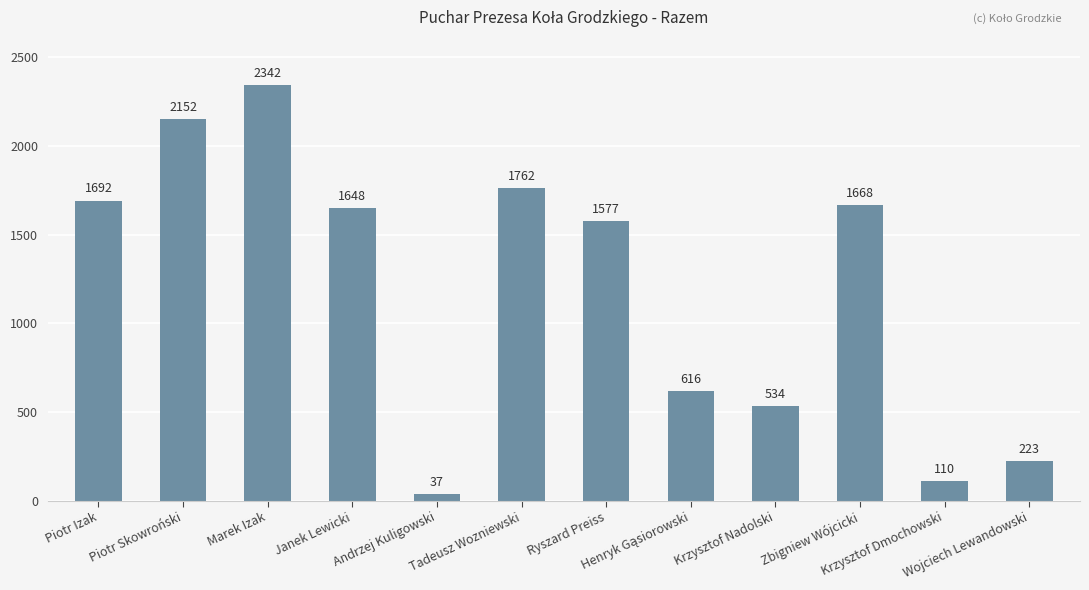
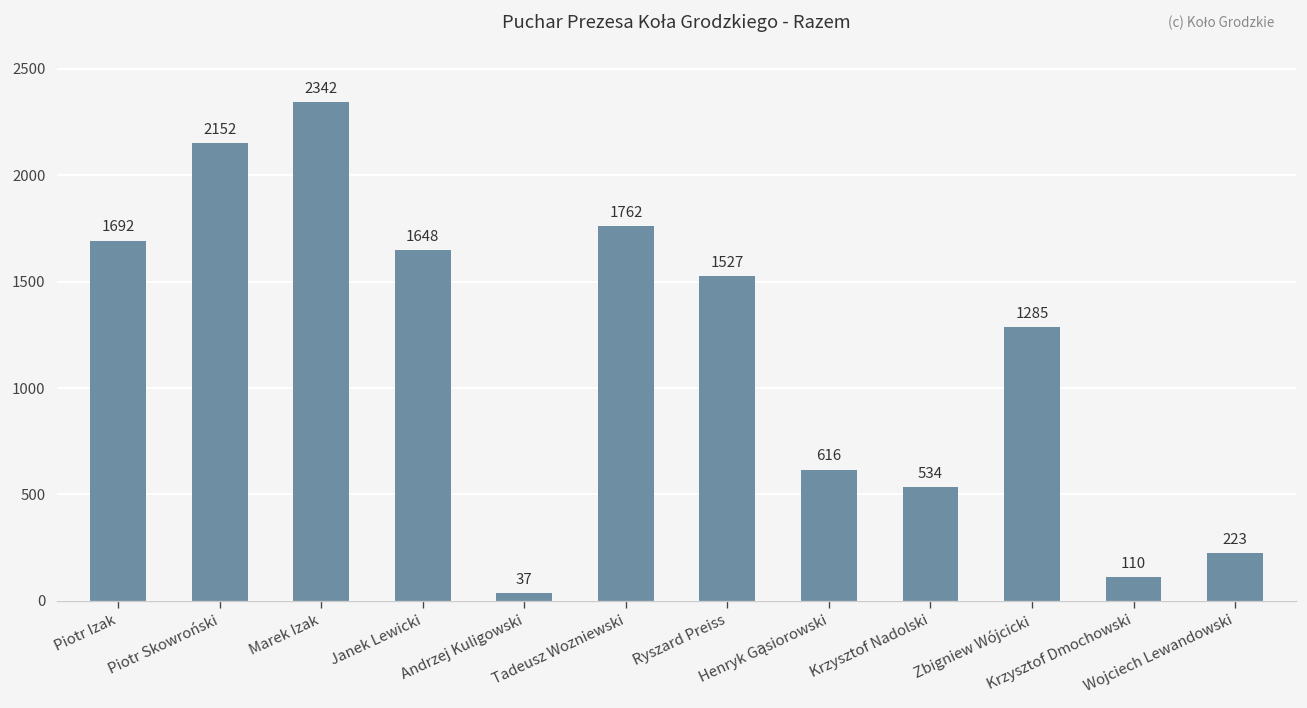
Ryszard Preiss: 1577 -> 1527
Zbigniew Wójcicki: 1668 -> 1285
